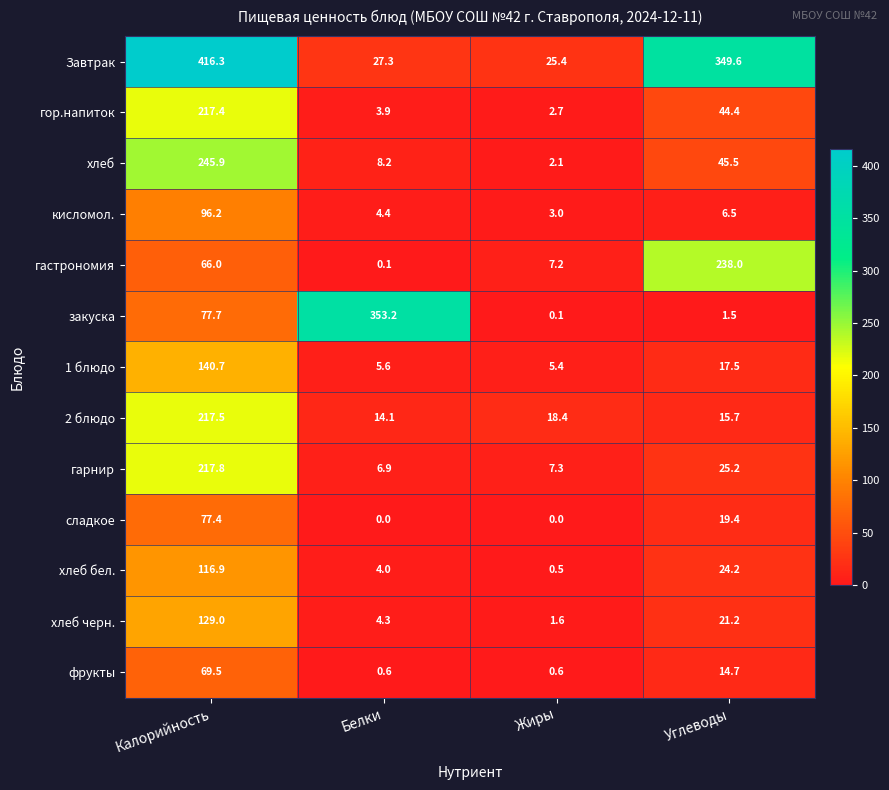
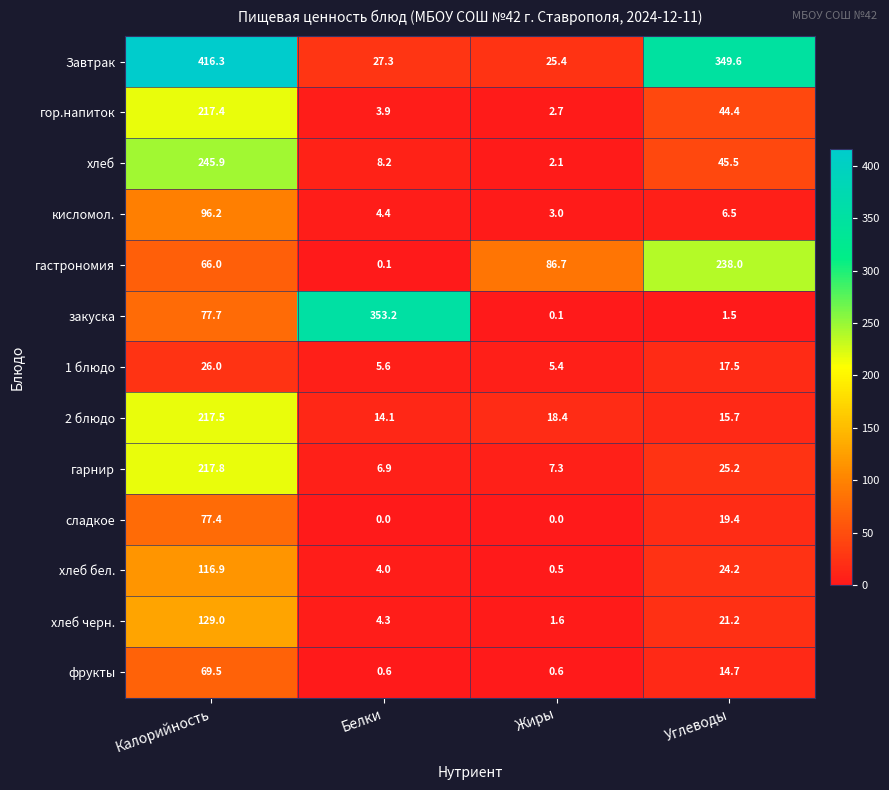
гастрономия, Жиры: 7.2 -> 86.7
1 блюдо, Калорийность: 140.7 -> 26.0
